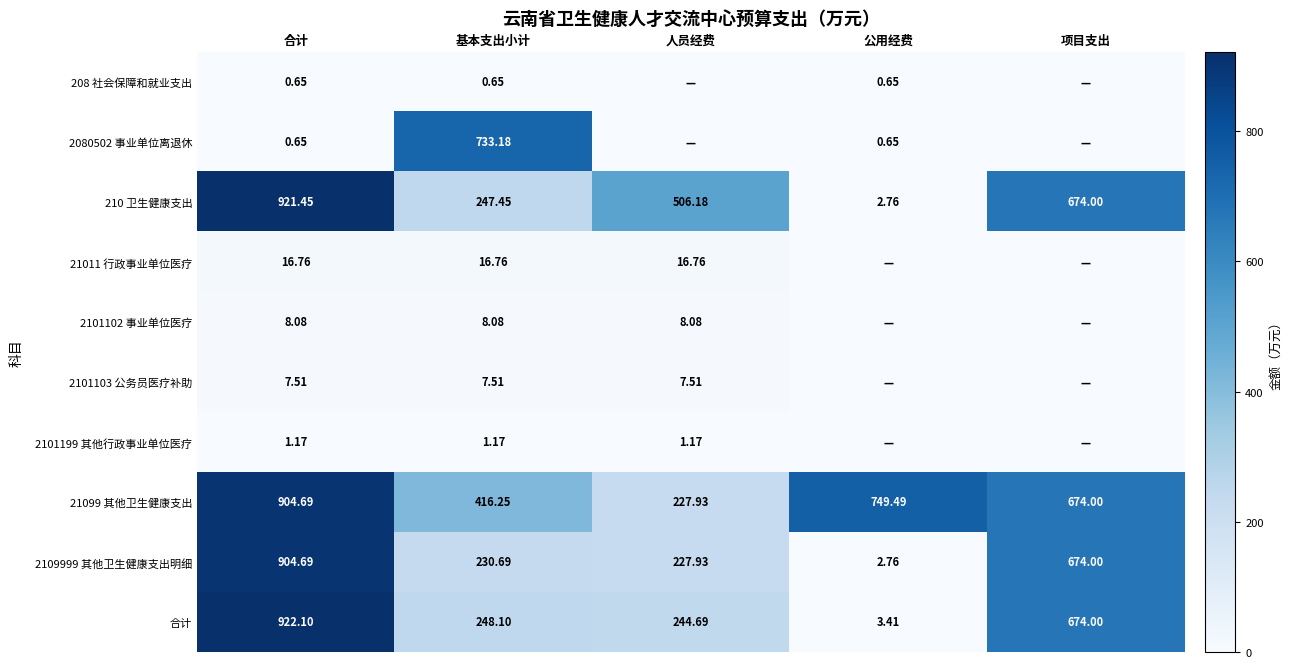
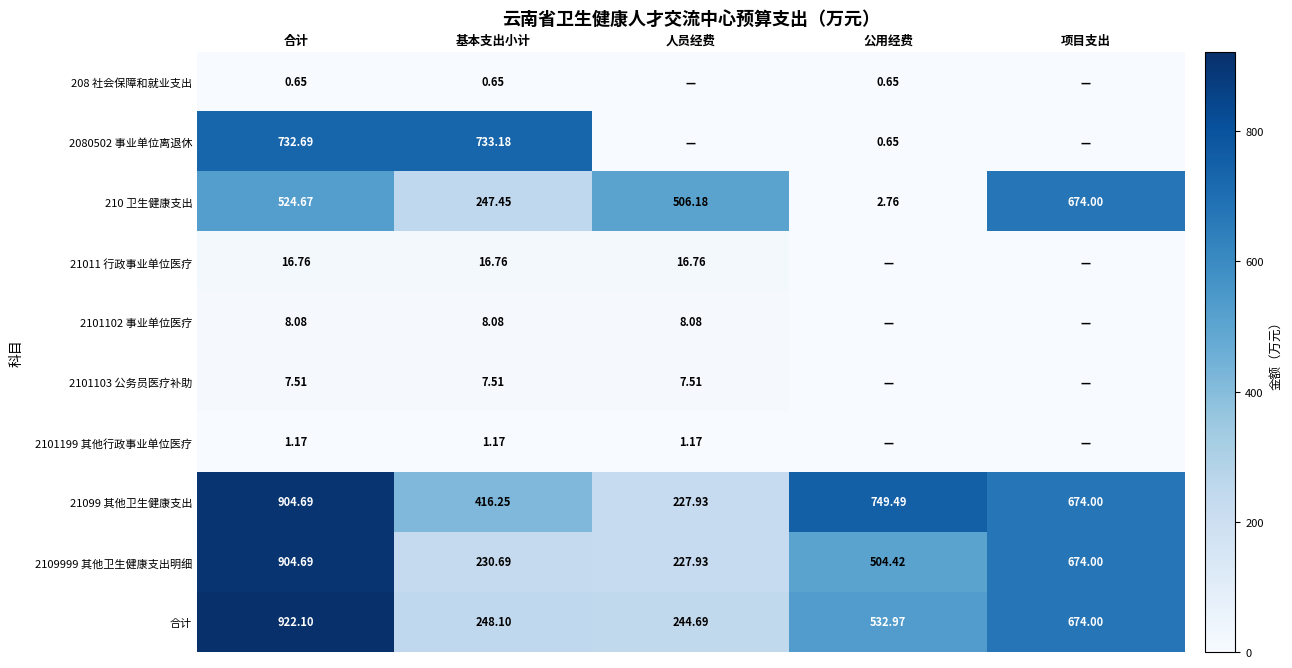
2080502 事业单位离退休, 合计: 0.65 -> 732.69
210 卫生健康支出, 合计: 921.45 -> 524.67
2109999 其他卫生健康支出明细, 公用经费: 2.76 -> 504.42
合计, 公用经费: 3.41 -> 532.97
